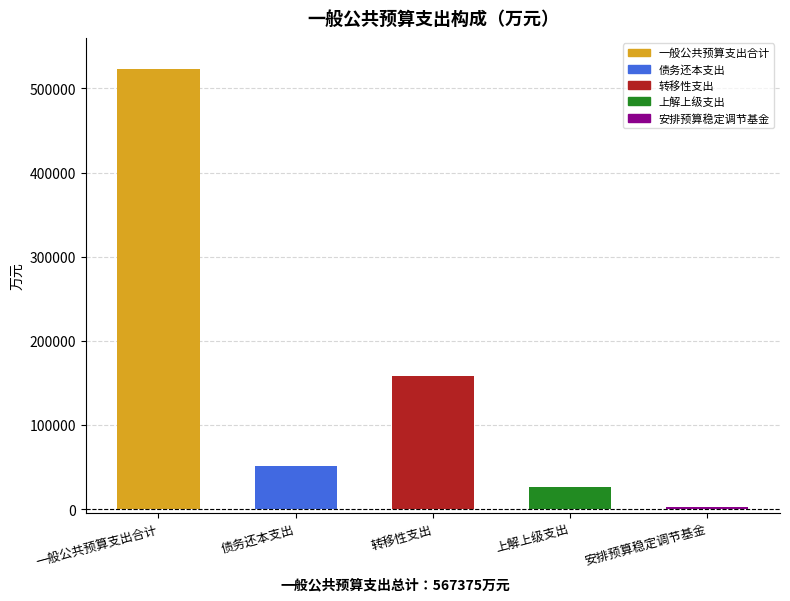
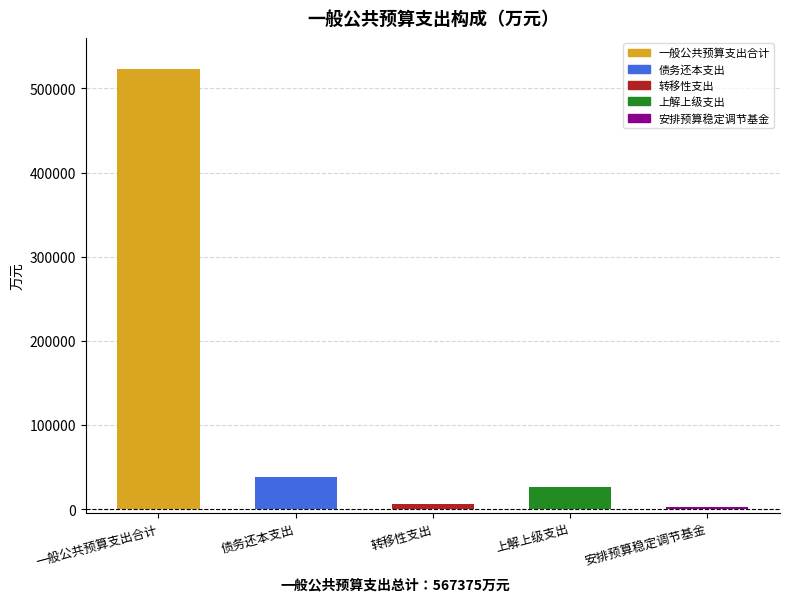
债务还本支出: 50000 -> 40000
转移性支出: 160000 -> 10000
